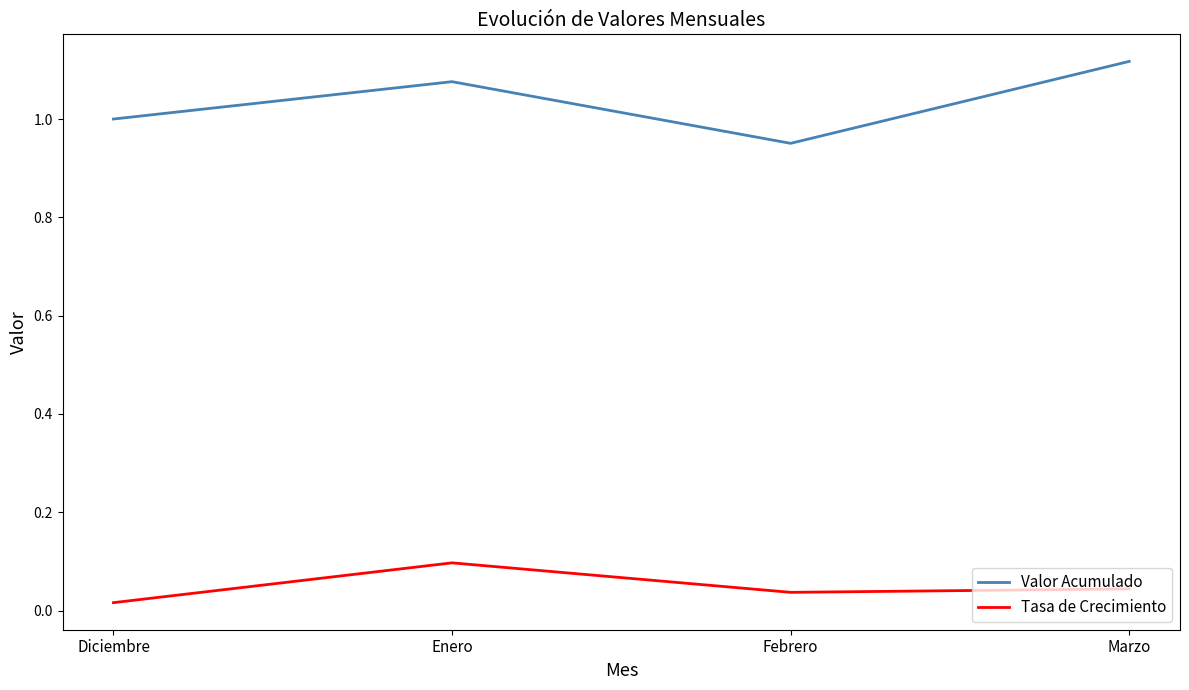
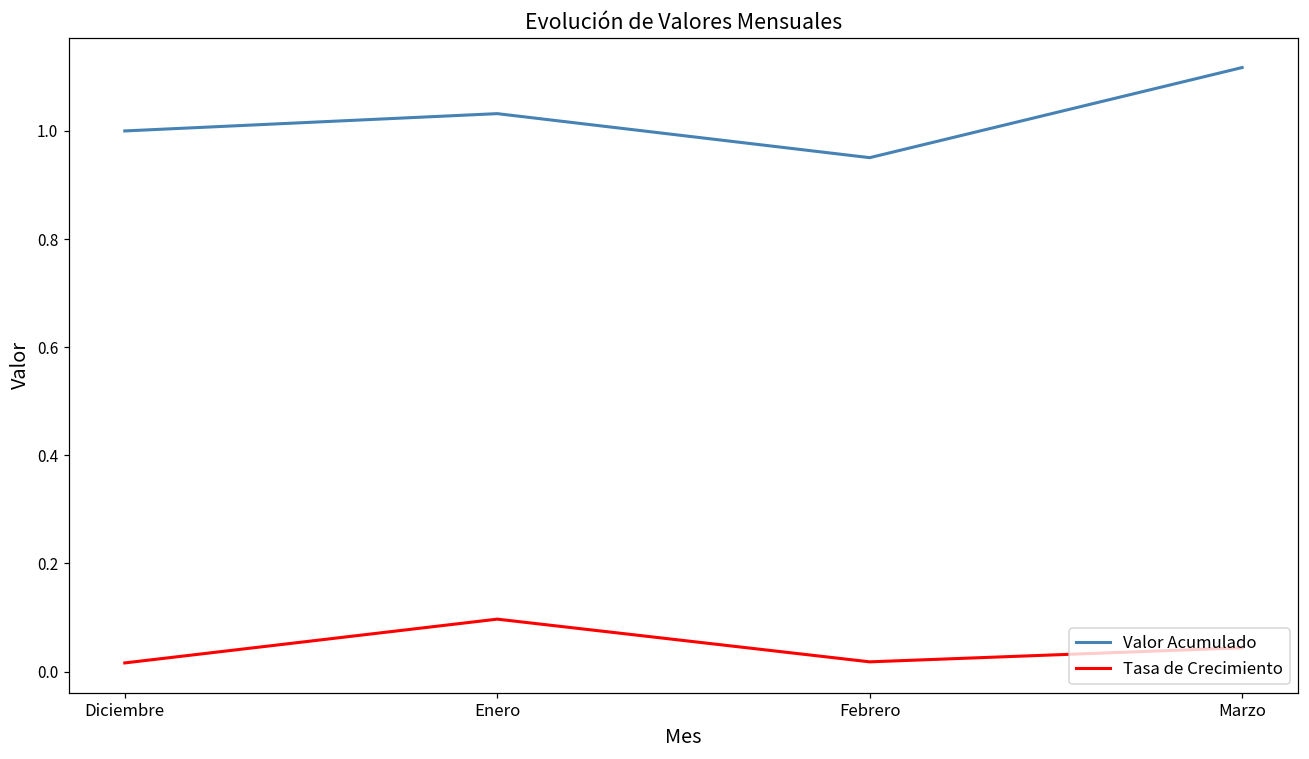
Valor Acumulado, Enero: 1.08 -> 1.03
Tasa de Crecimiento, Febrero: 0.04 -> 0.02
